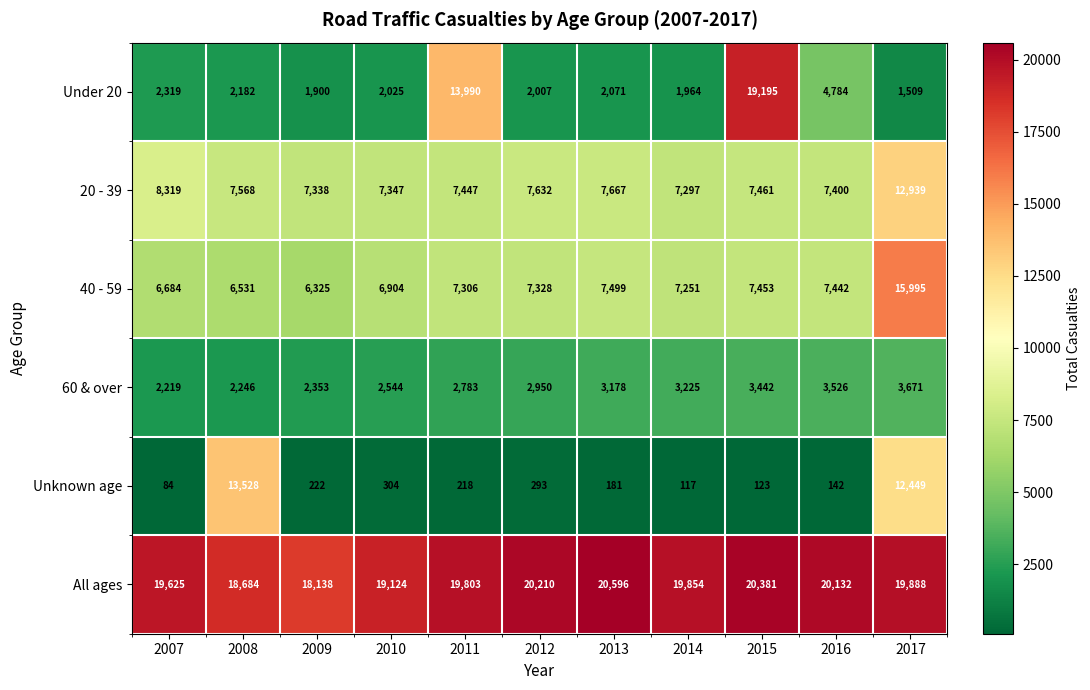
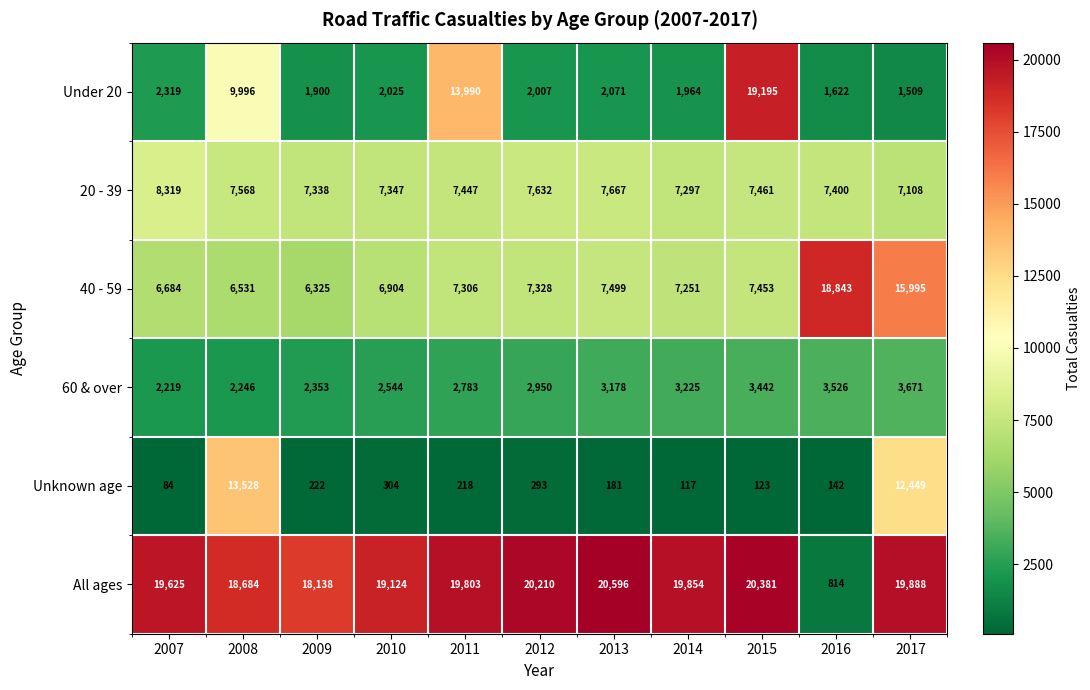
Under 20, 2008: 2,182 -> 9,996
Under 20, 2016: 4,784 -> 1,622
20 - 39, 2017: 12,939 -> 7,108
40 - 59, 2016: 7,442 -> 18,843
All ages, 2016: 20,132 -> 814
